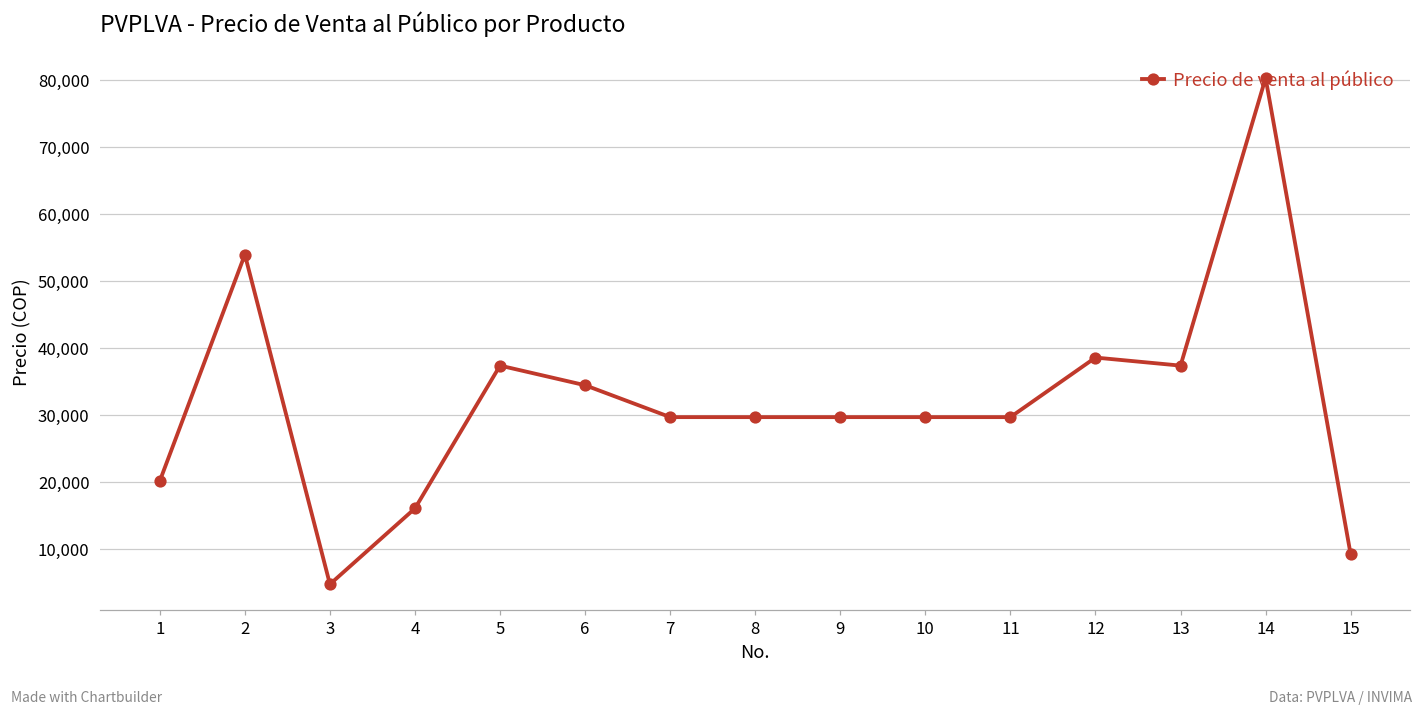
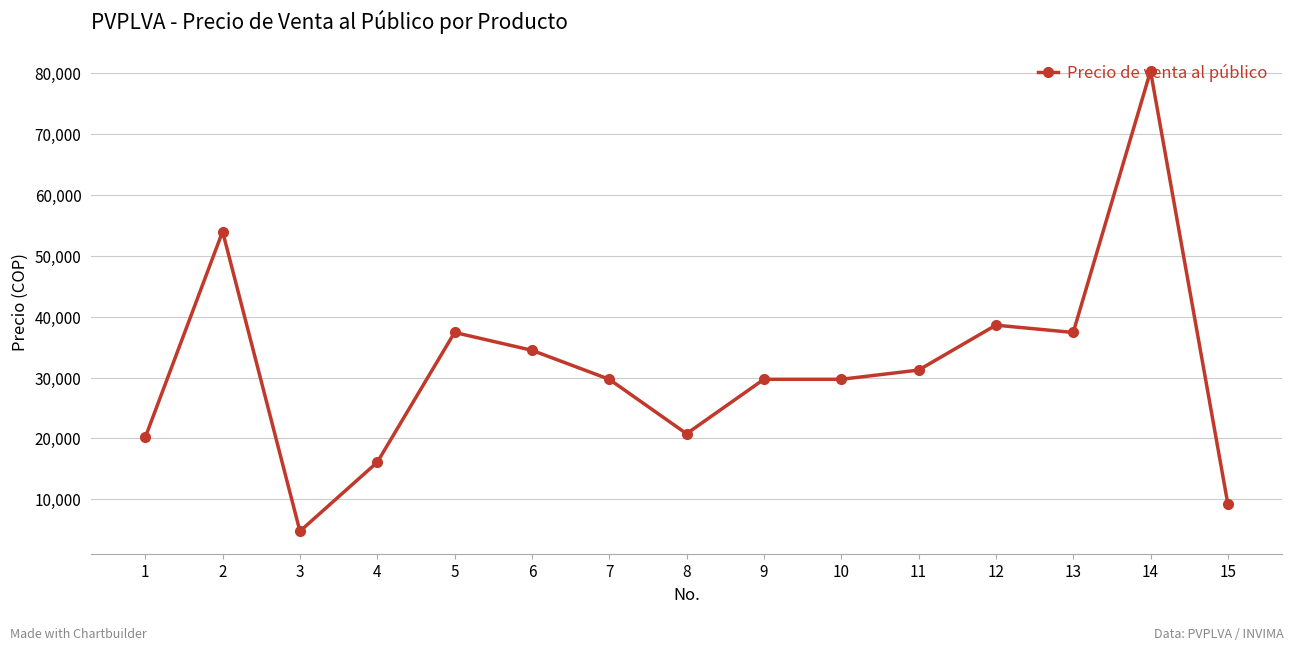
8: 30,000 -> 21,000
11: 30,000 -> 31,000
